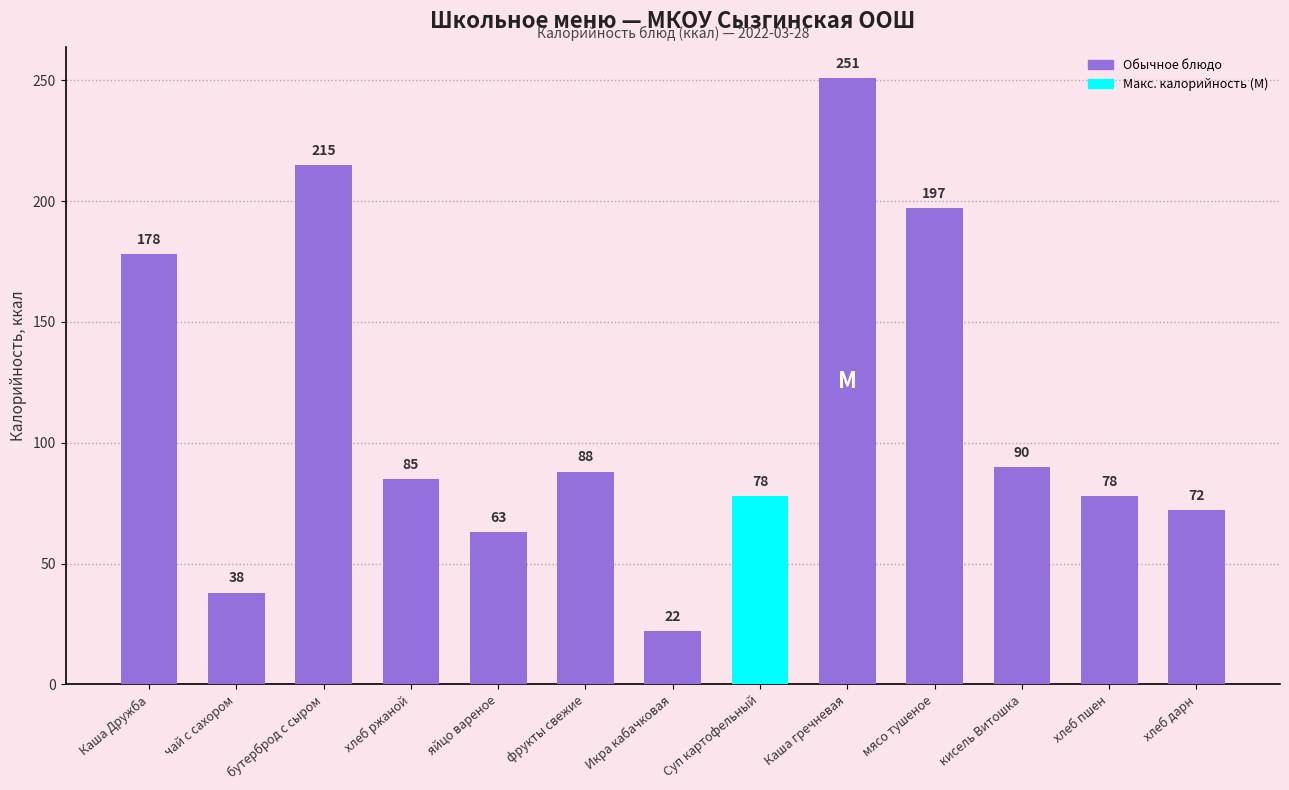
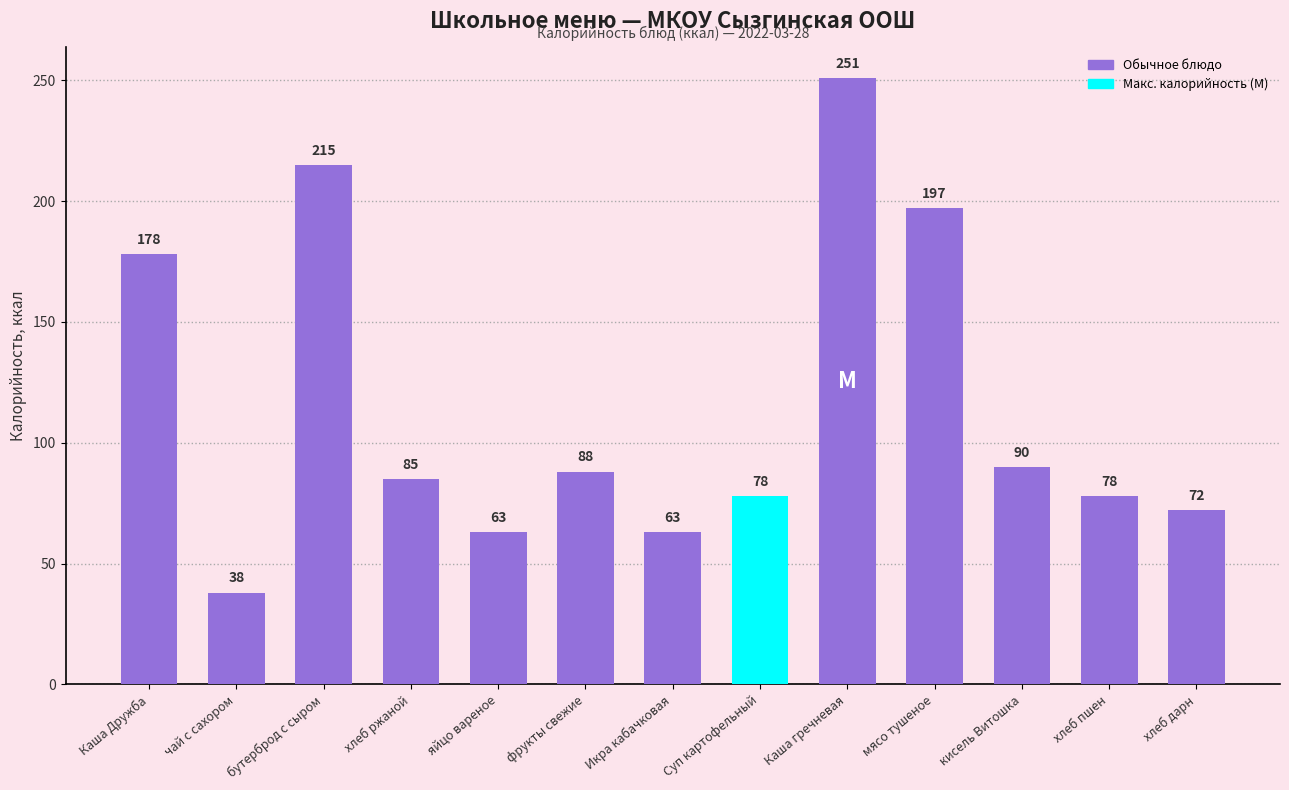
Икра кабачковая: 22 -> 63
